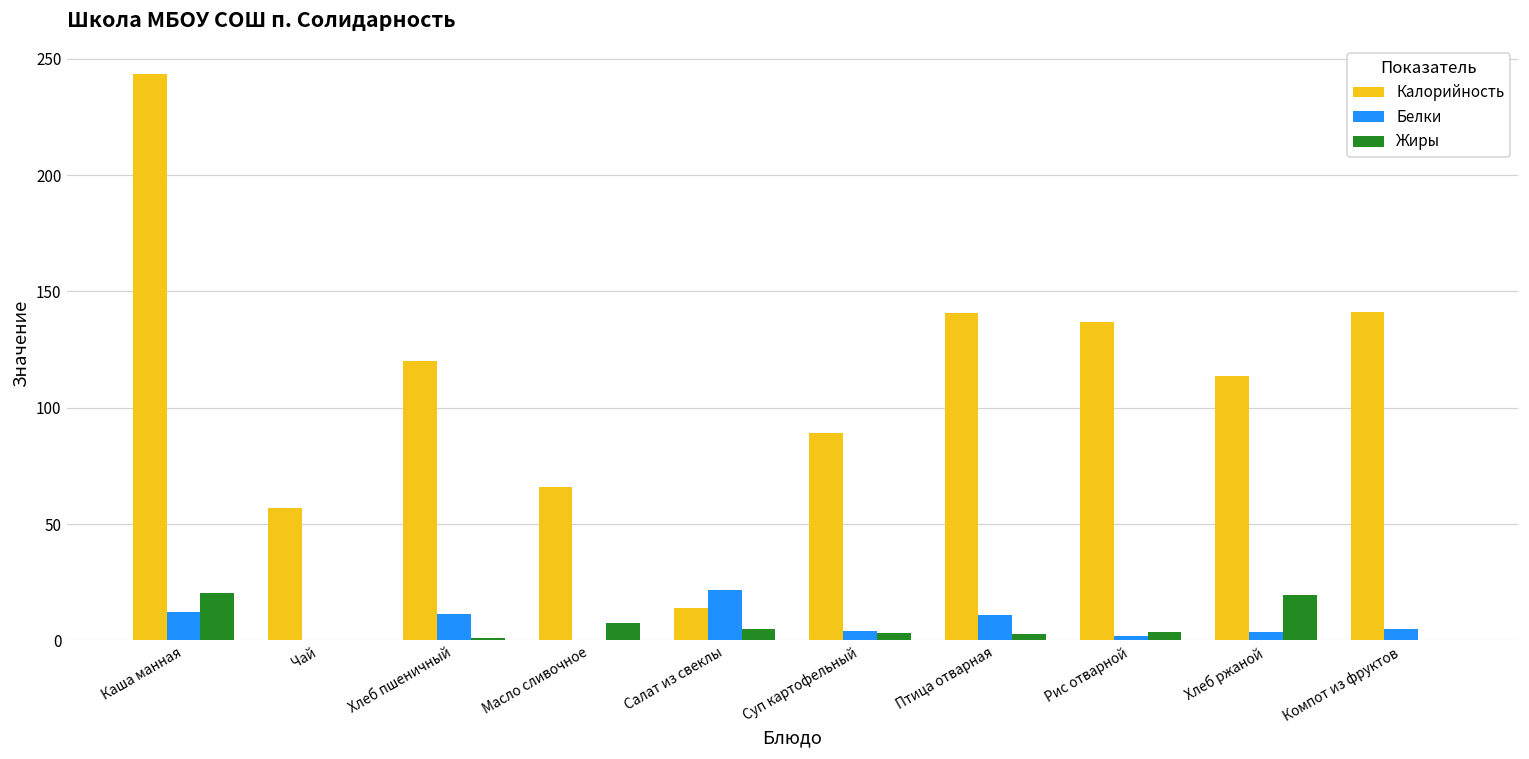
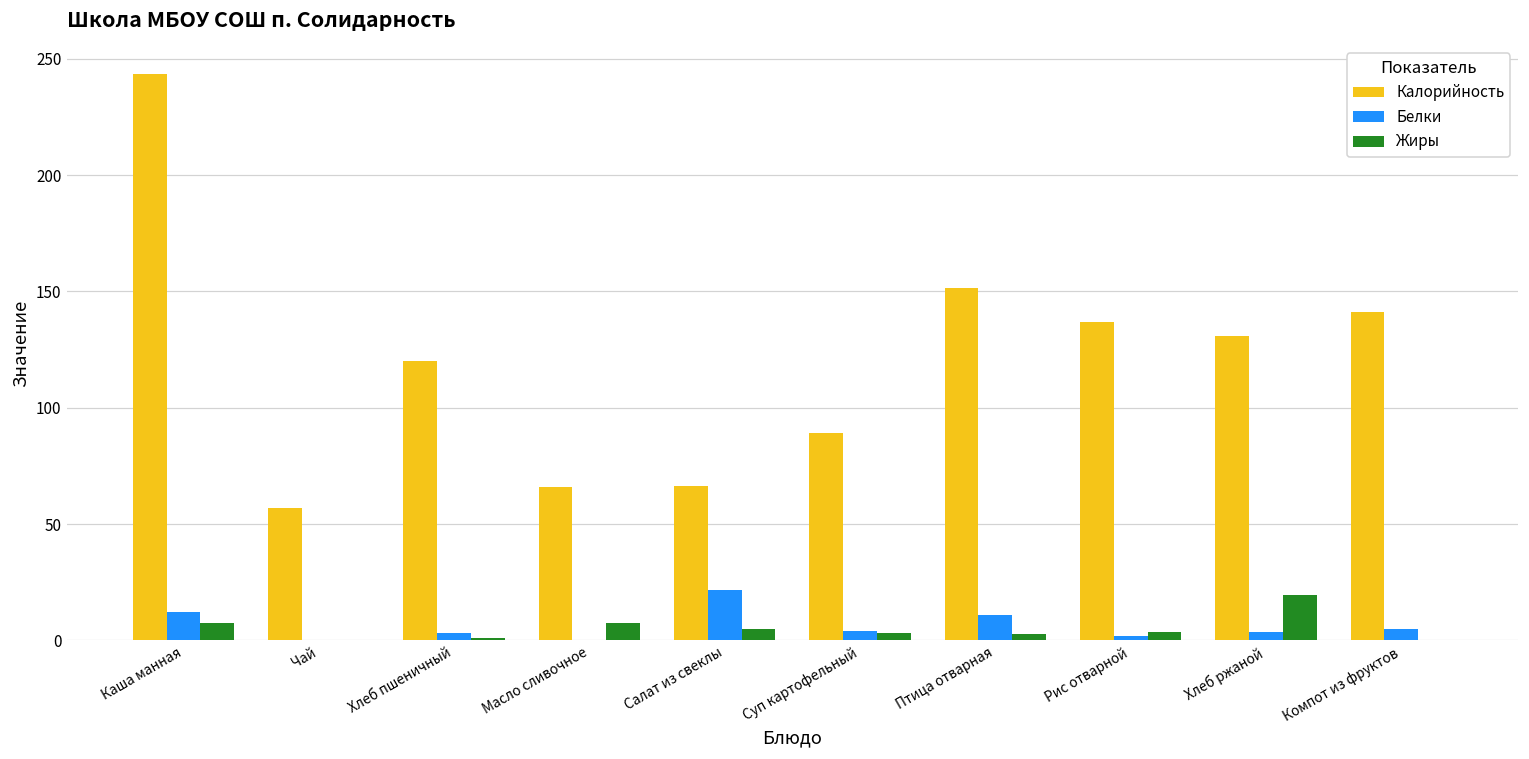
Жиры, Каша манная: 20 -> 7
Белки, Хлеб пшеничный: 11 -> 3
Калорийность, Салат из свеклы: 14 -> 66
Калорийность, Птица отварная: 141 -> 151
Калорийность, Хлеб ржаной: 114 -> 131
